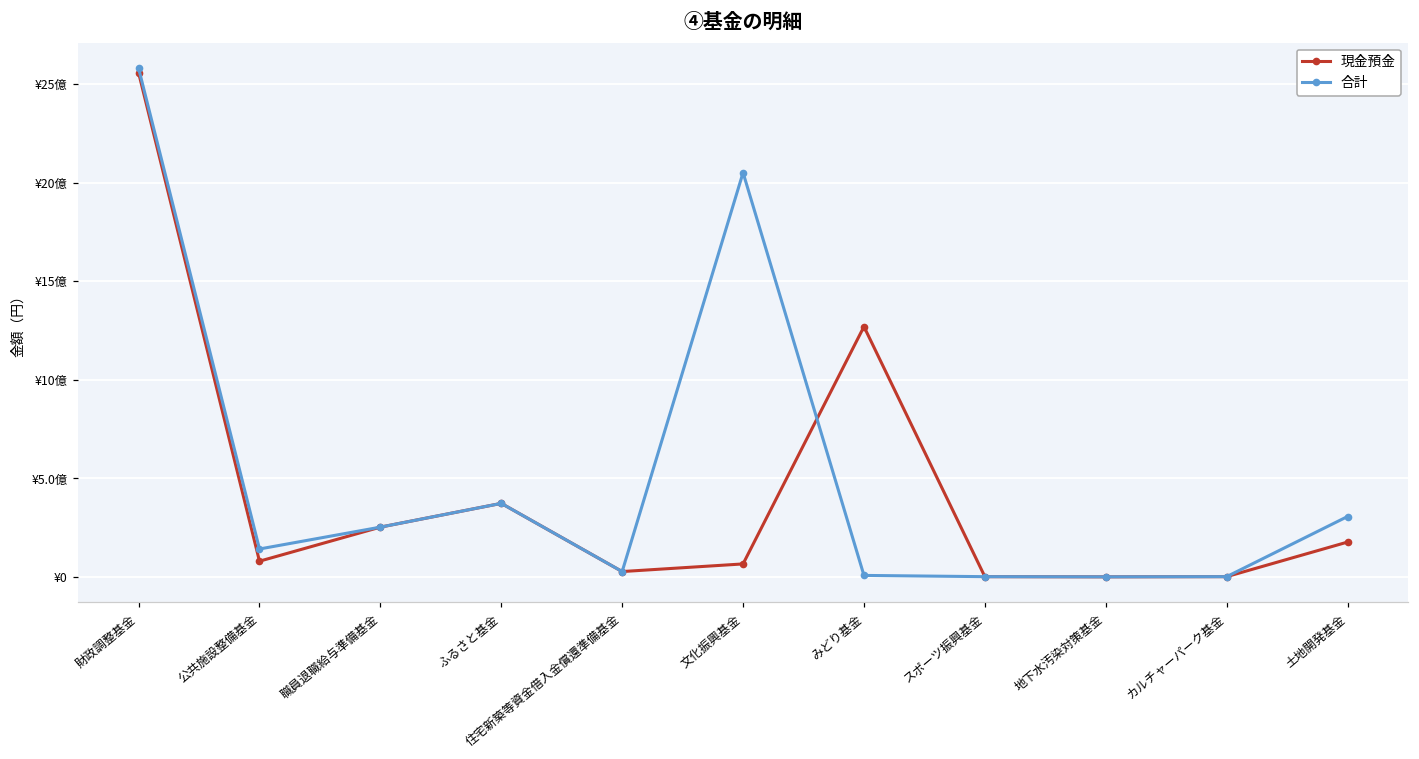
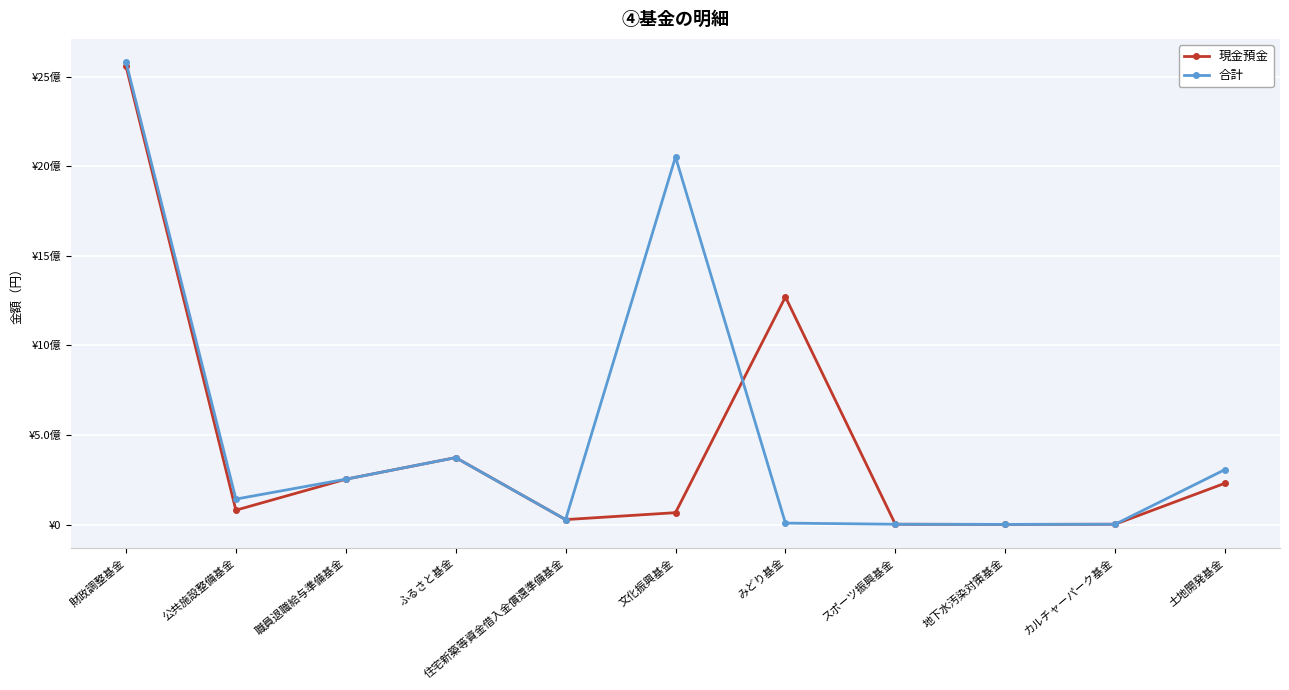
現金預金, 土地開発基金: ¥1.8億 -> ¥2.3億
